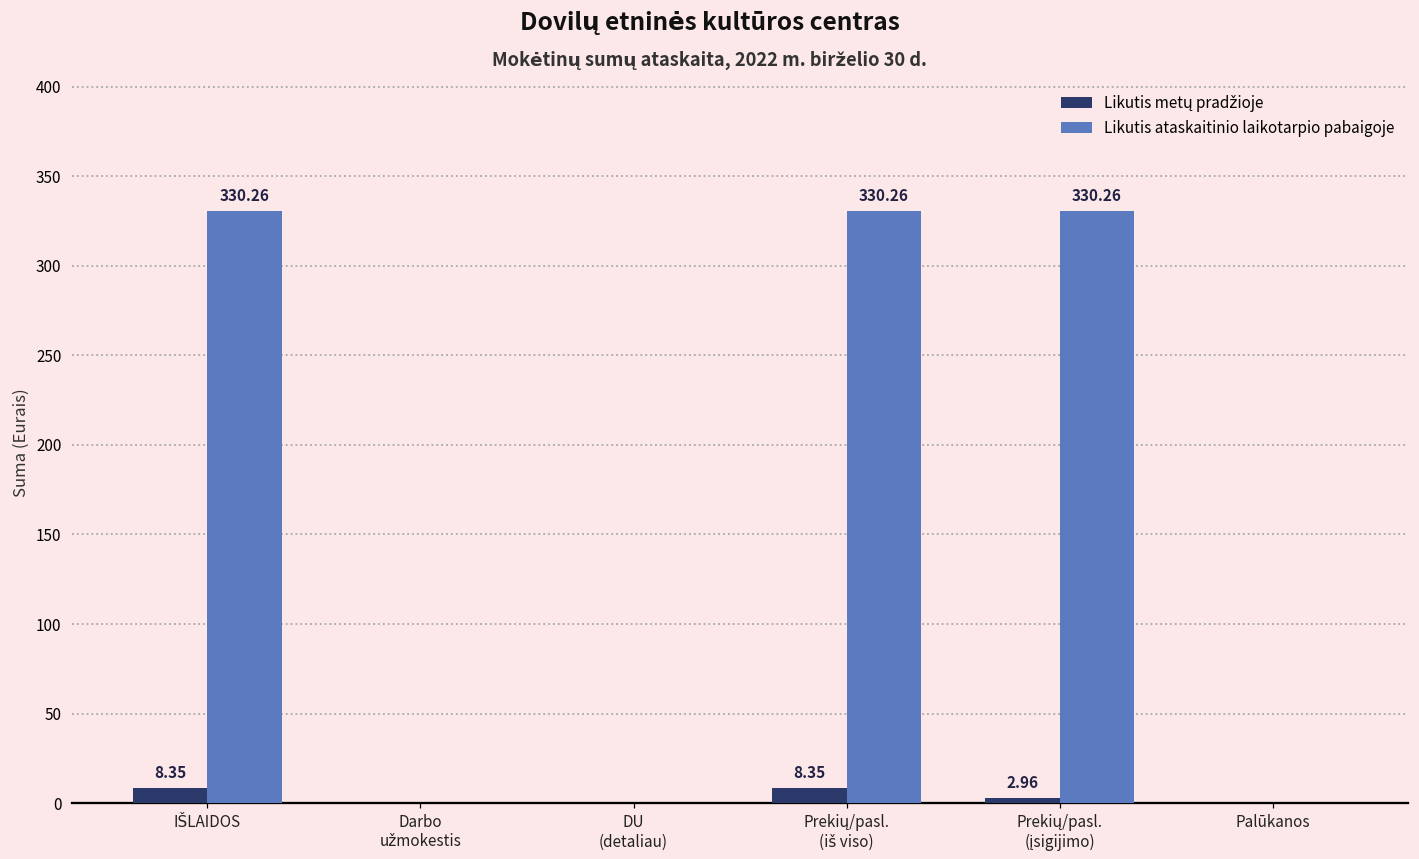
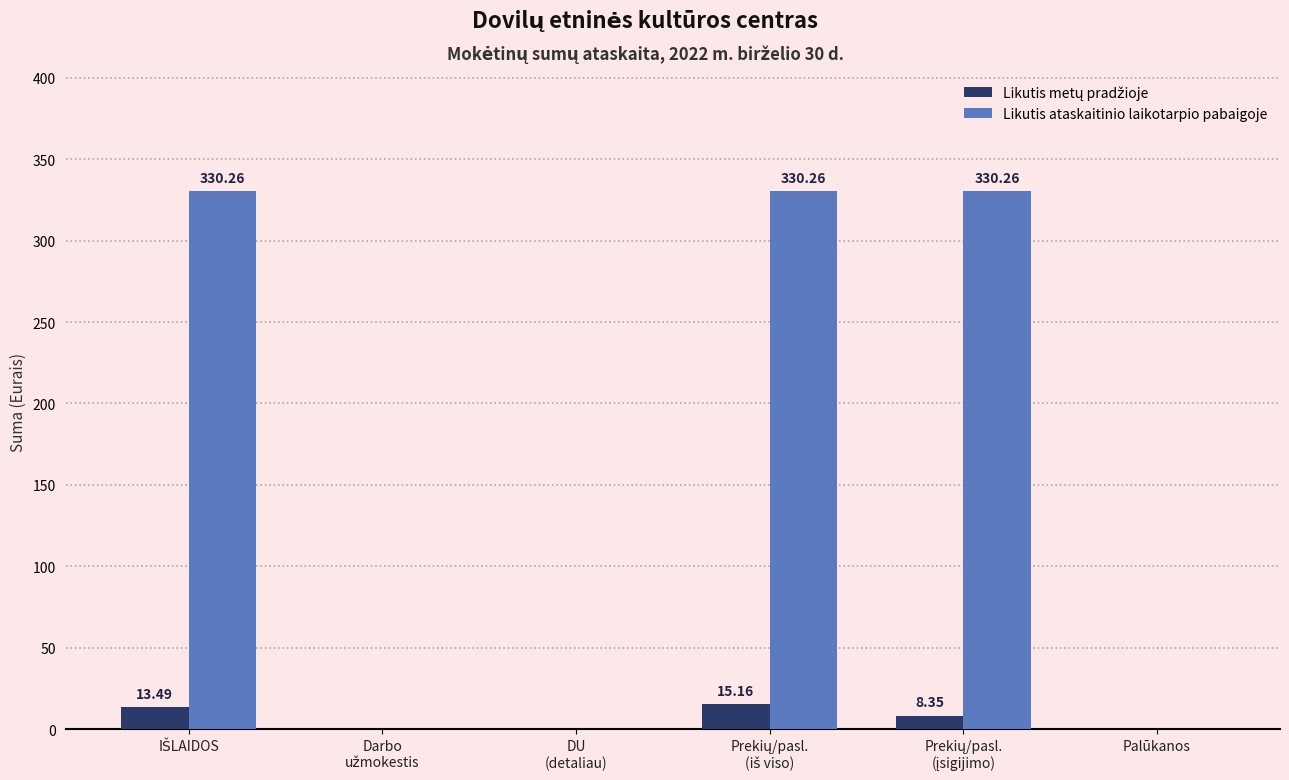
Likutis metų pradžioje, IŠLAIDOS: 8.35 -> 13.49
Likutis metų pradžioje, Prekių/pasl. (iš viso): 8.35 -> 15.16
Likutis metų pradžioje, Prekių/pasl. (įsigijimo): 2.96 -> 8.35
